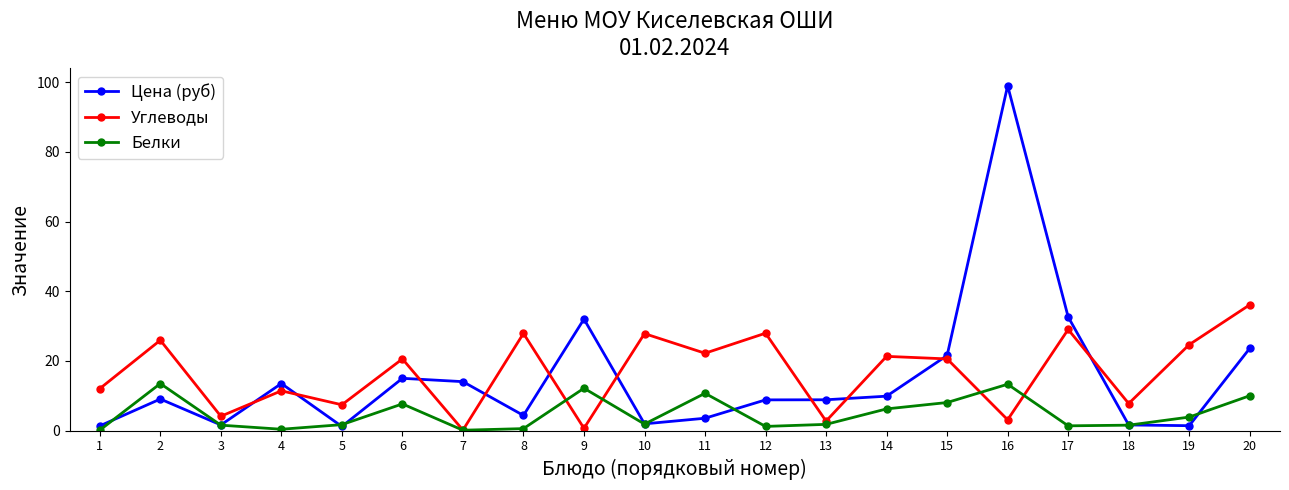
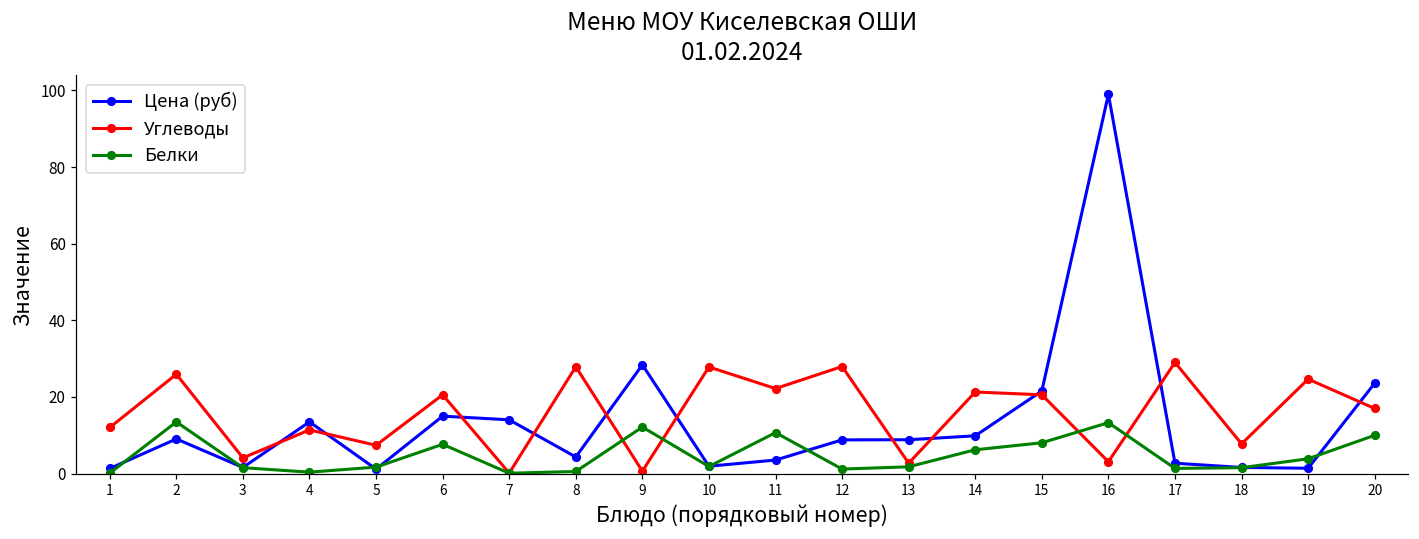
Цена (руб), 9: 32 -> 28
Цена (руб), 17: 33 -> 3
Углеводы, 20: 36 -> 17
